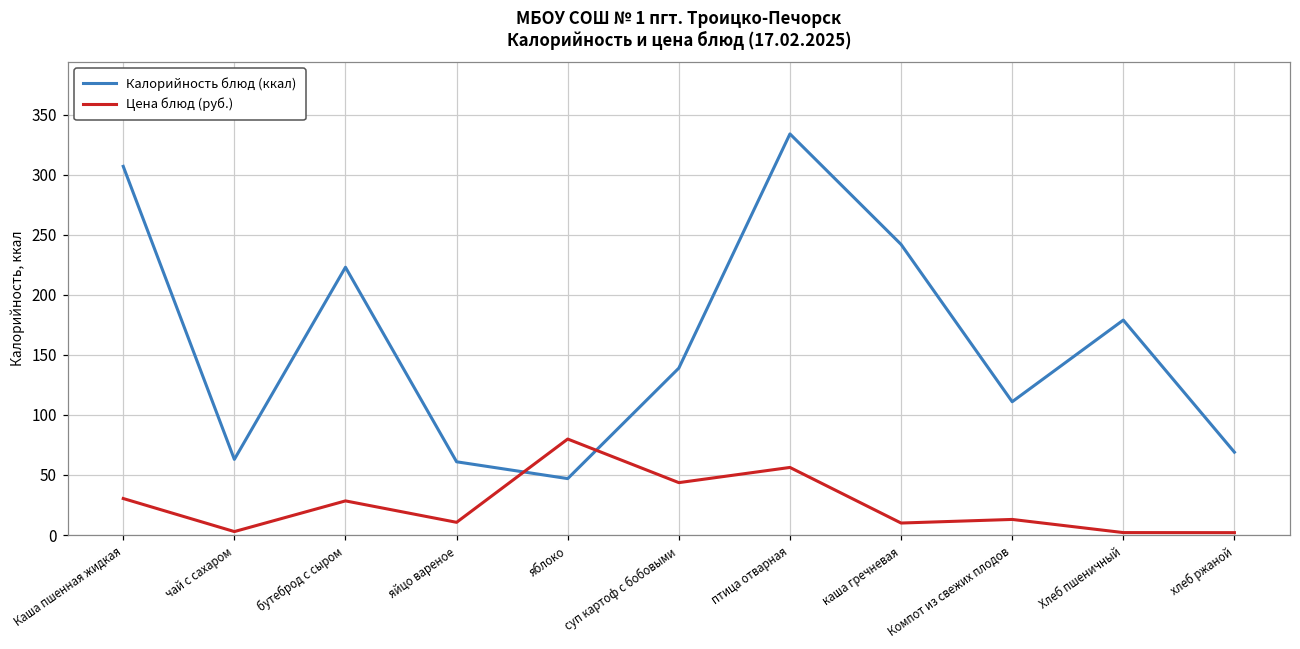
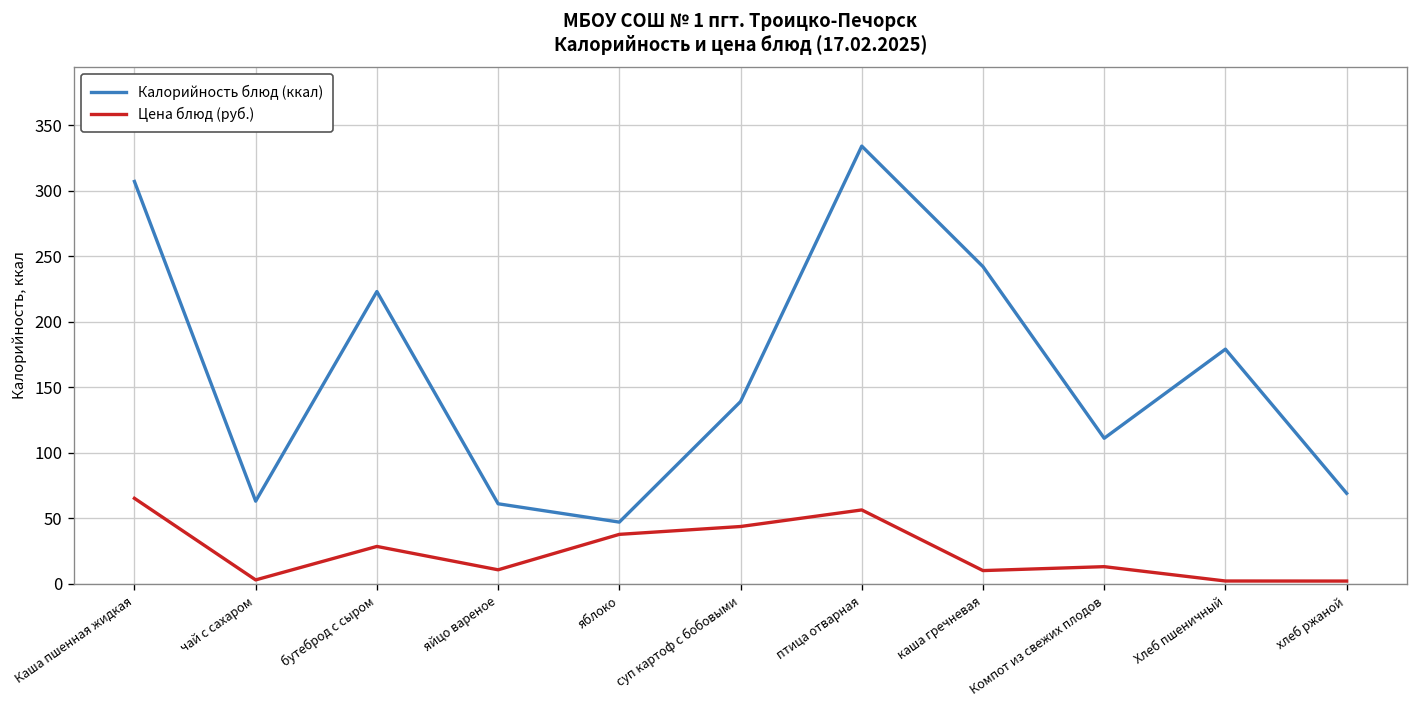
Цена блюд (руб.), Каша пшенная жидкая: 30 -> 65
Цена блюд (руб.), яблоко: 80 -> 38
